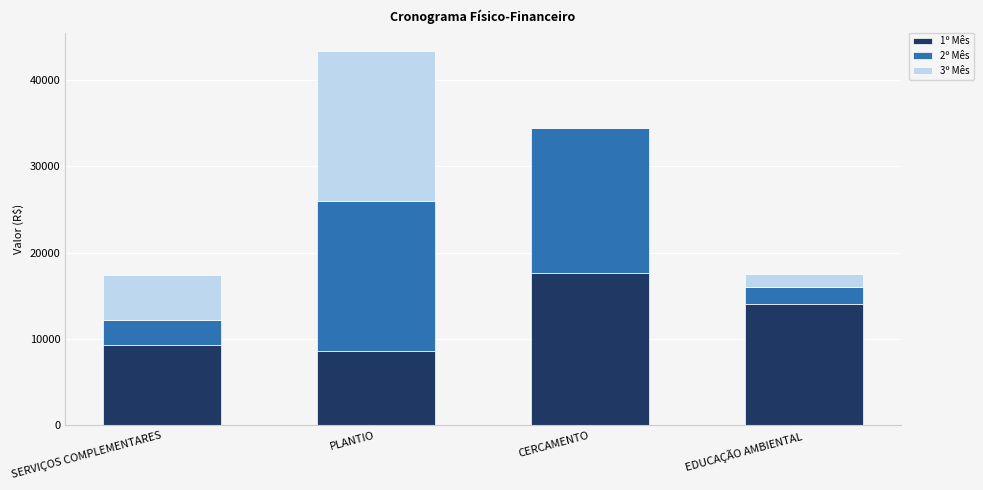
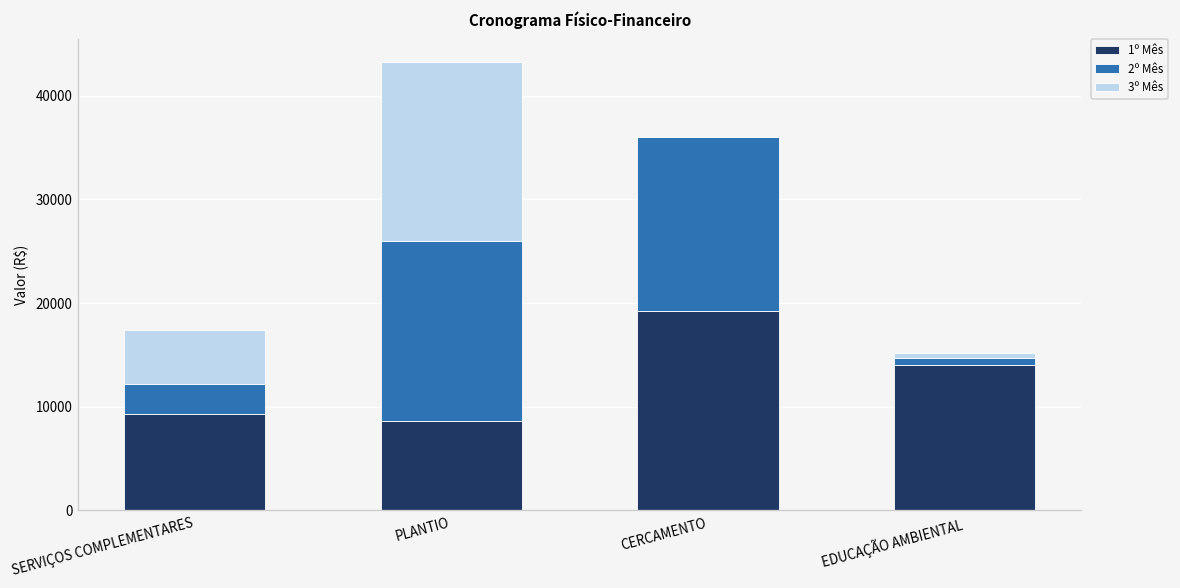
1º Mês, CERCAMENTO: 18000 -> 19000
2º Mês, EDUCAÇÃO AMBIENTAL: 2000 -> 1000
3º Mês, EDUCAÇÃO AMBIENTAL: 1500 -> 500
